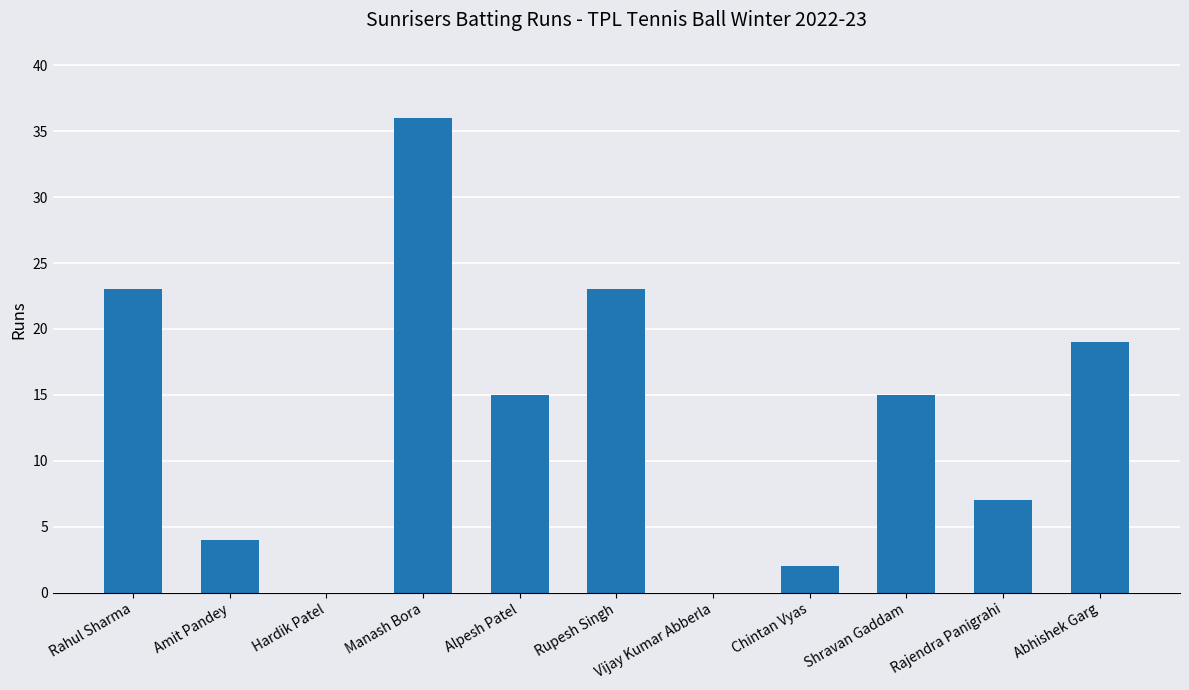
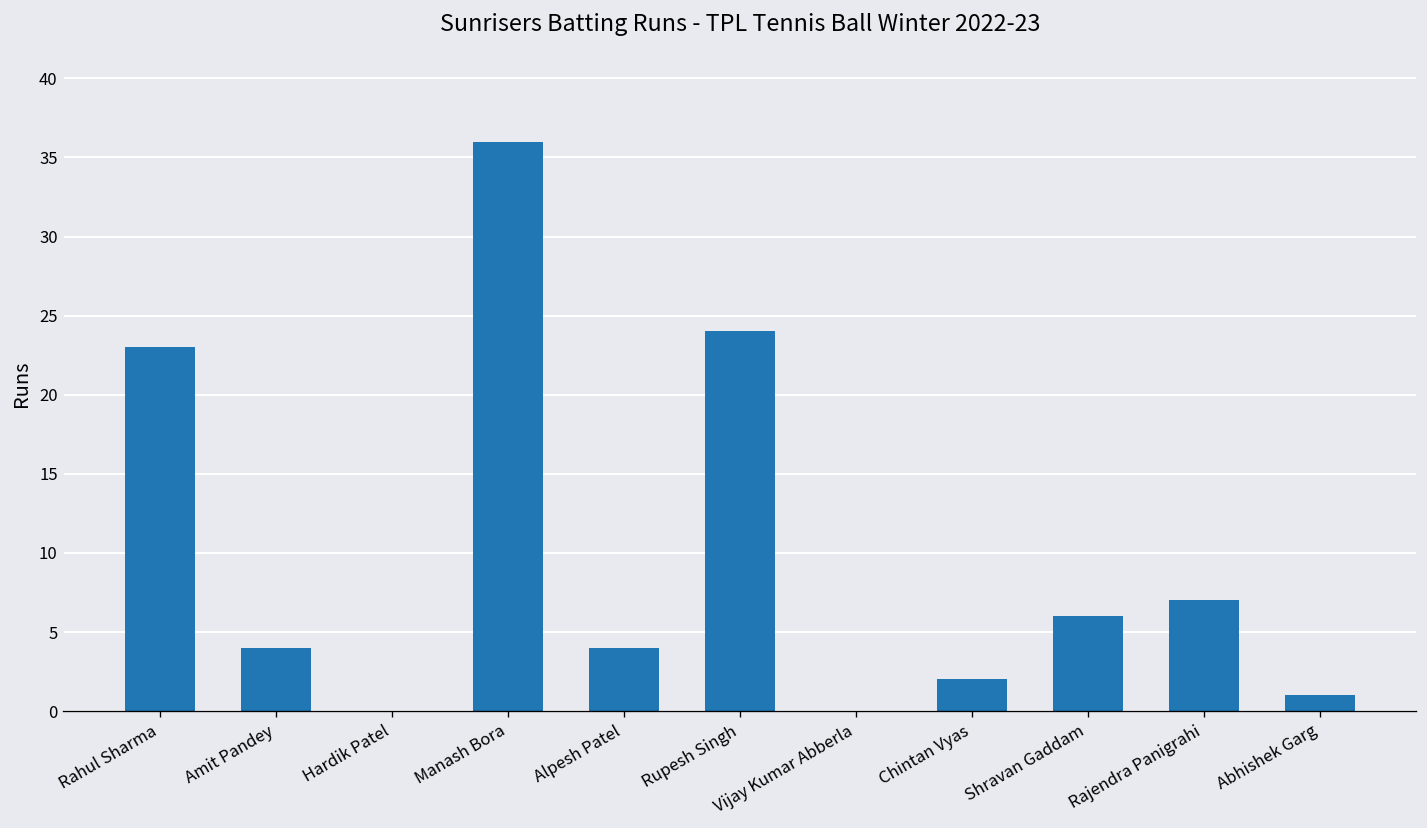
Alpesh Patel: 15 -> 4
Rupesh Singh: 23 -> 24
Shravan Gaddam: 15 -> 6
Abhishek Garg: 19 -> 1
